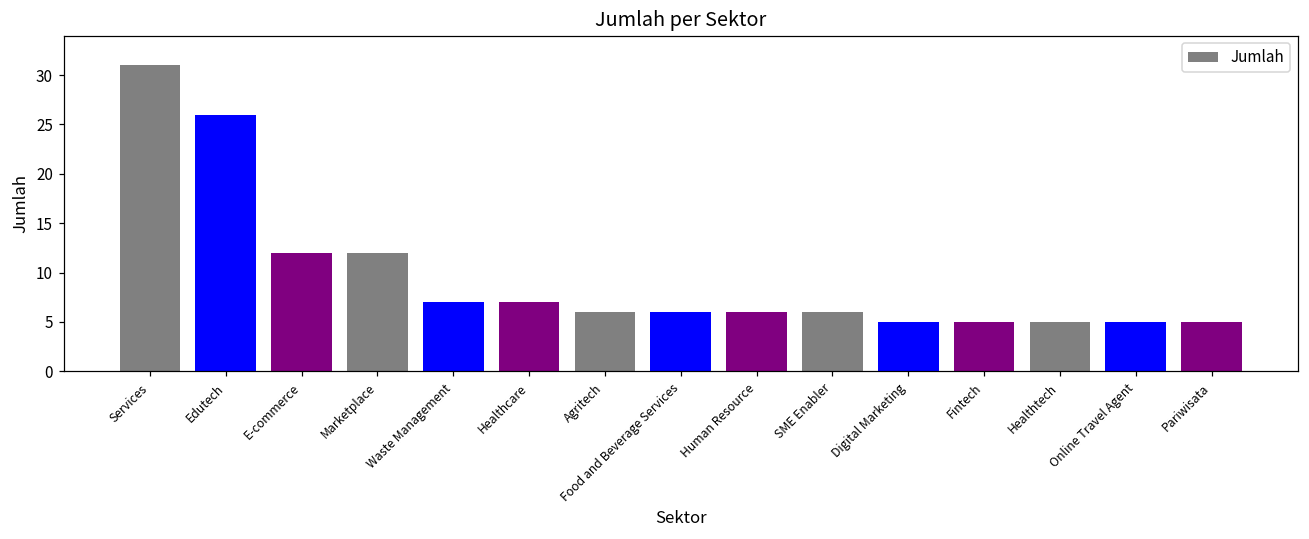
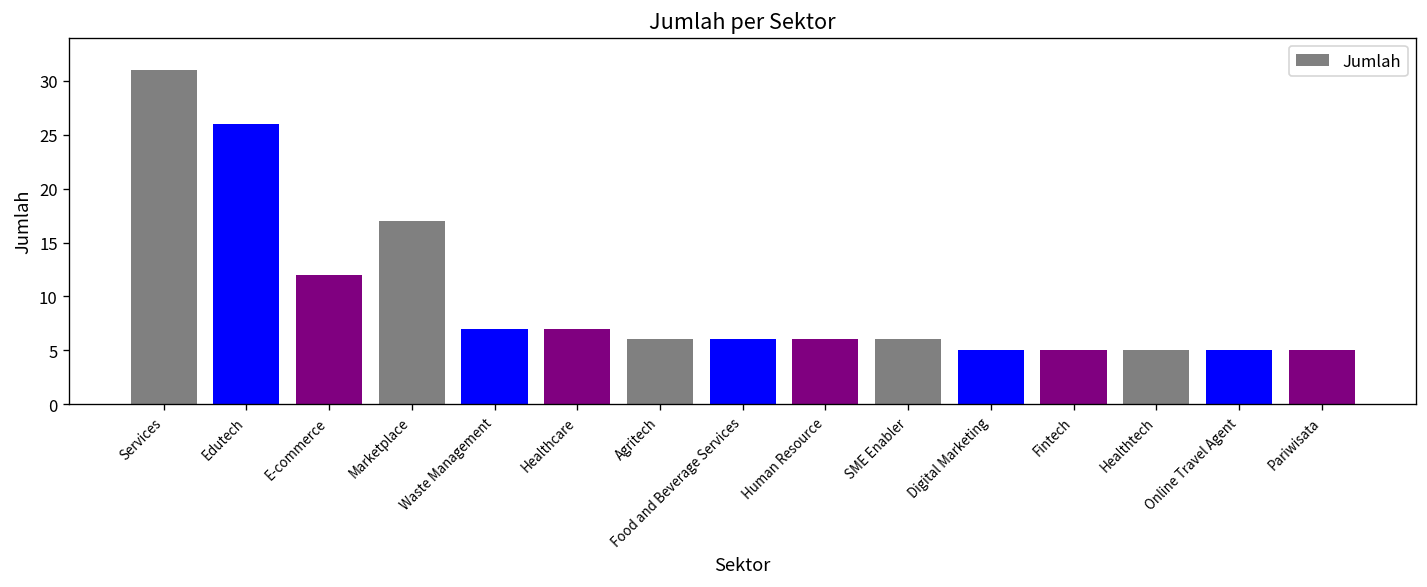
Marketplace: 12 -> 17
